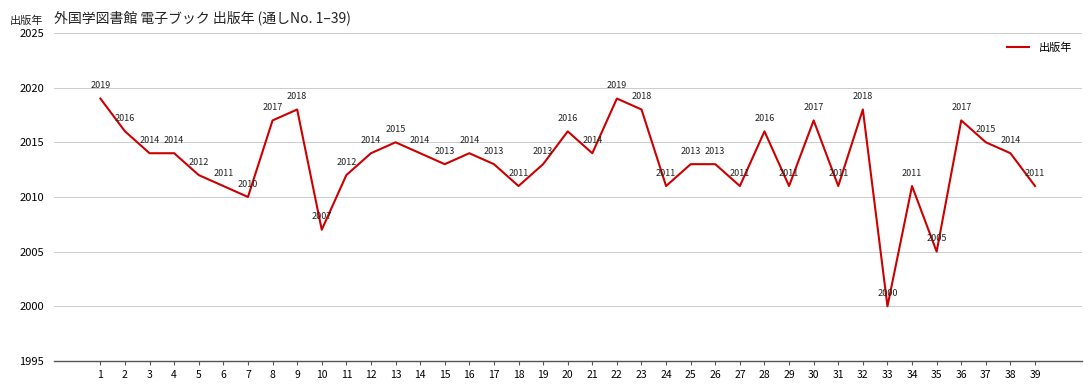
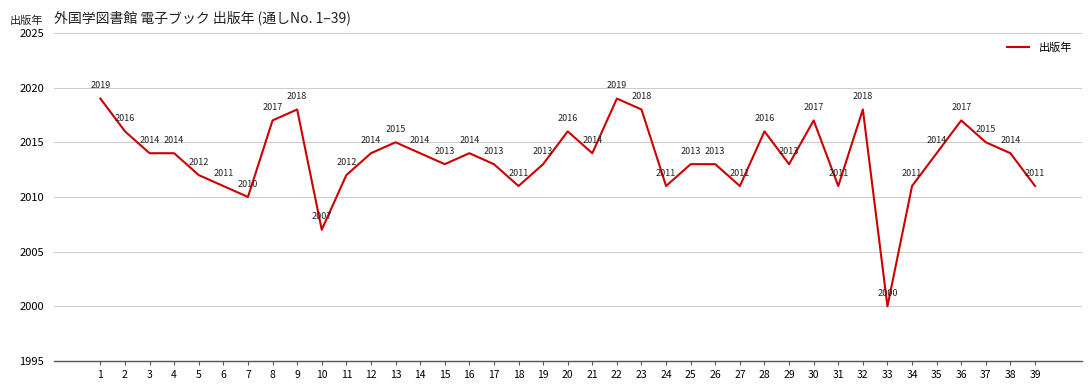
29: 2011 -> 2013
35: 2005 -> 2014
